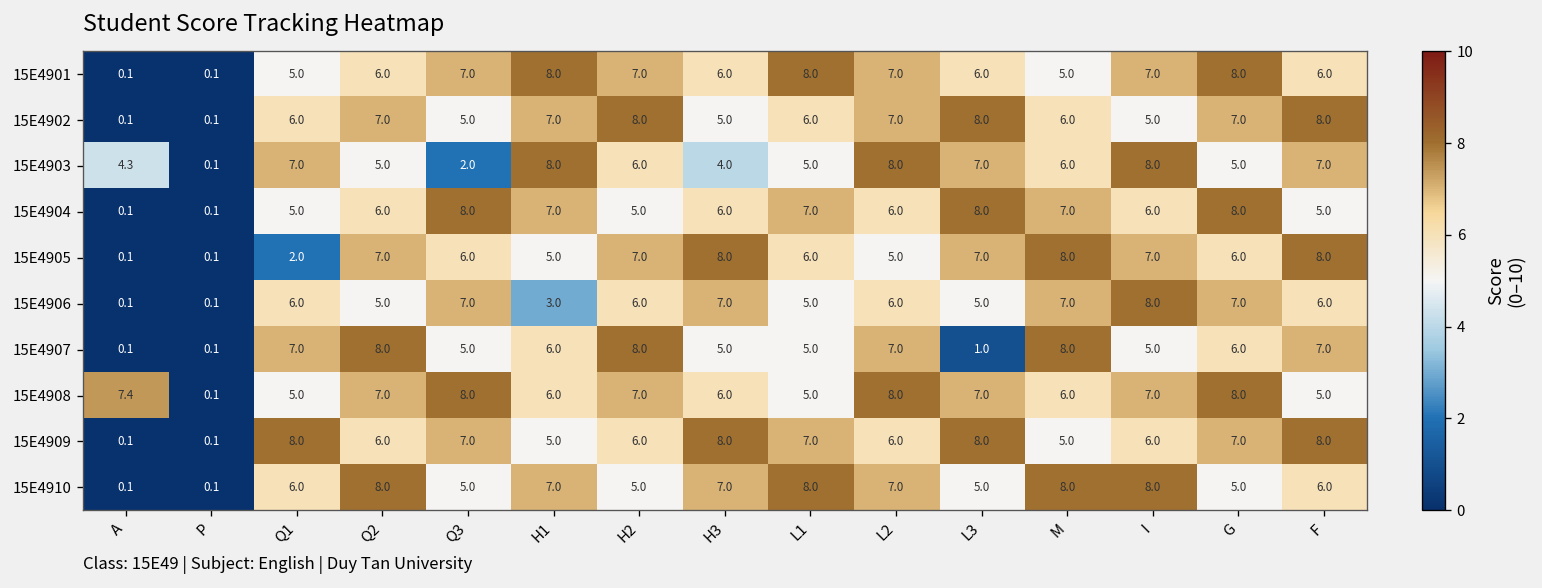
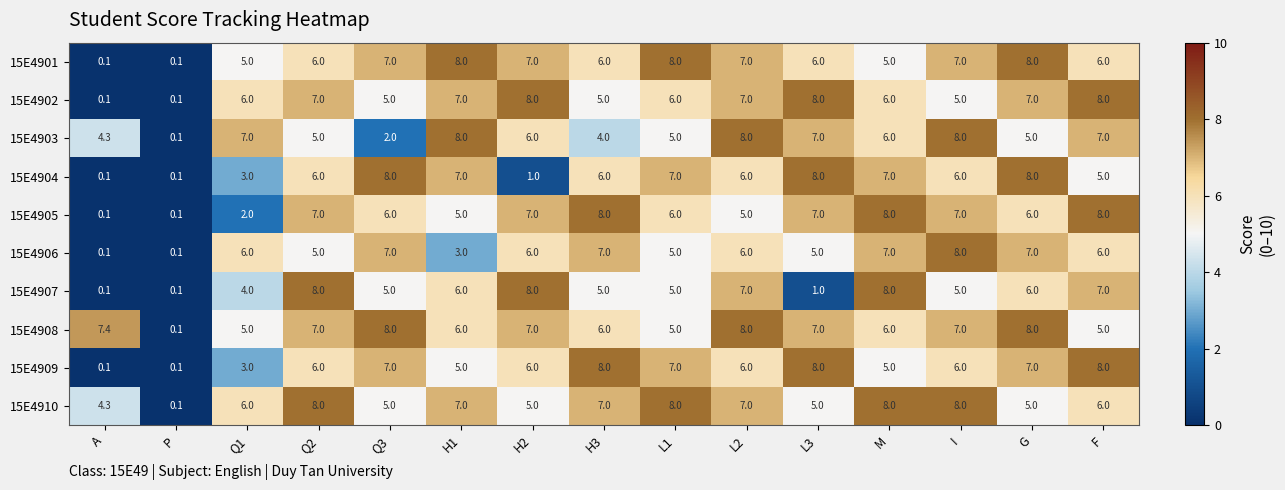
15E4904, Q1: 5.0 -> 3.0
15E4904, H2: 5.0 -> 1.0
15E4907, Q1: 7.0 -> 4.0
15E4909, Q1: 8.0 -> 3.0
15E4910, A: 0.1 -> 4.3
